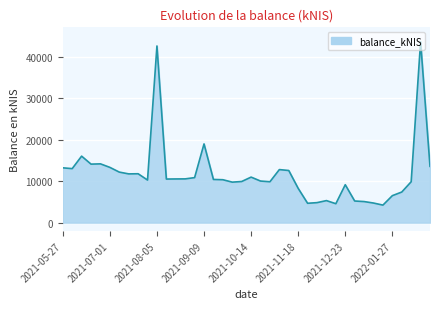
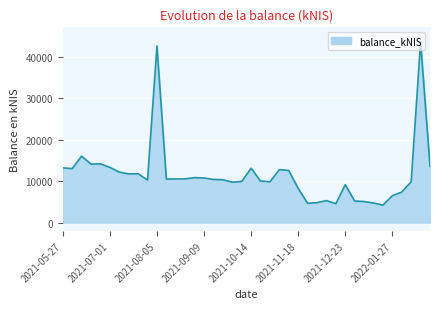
2021-09-09: 19000 -> 11000
2021-10-14: 11000 -> 13000
